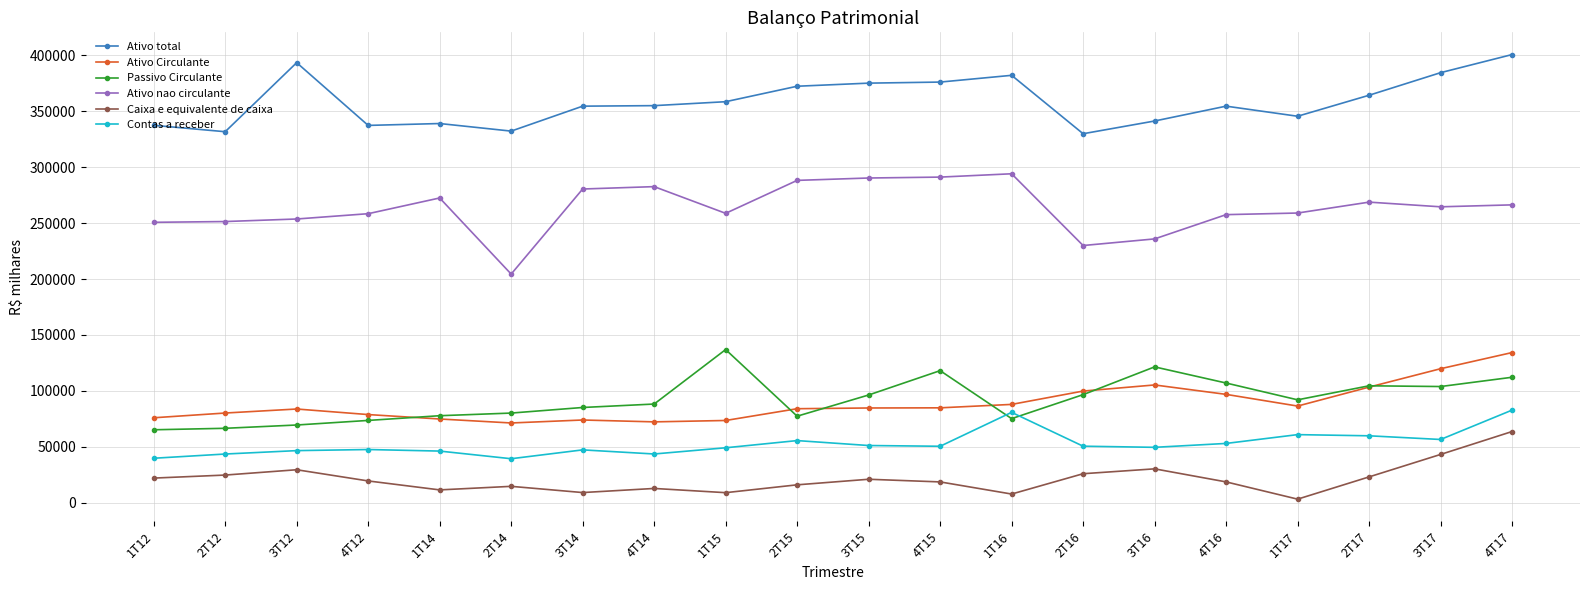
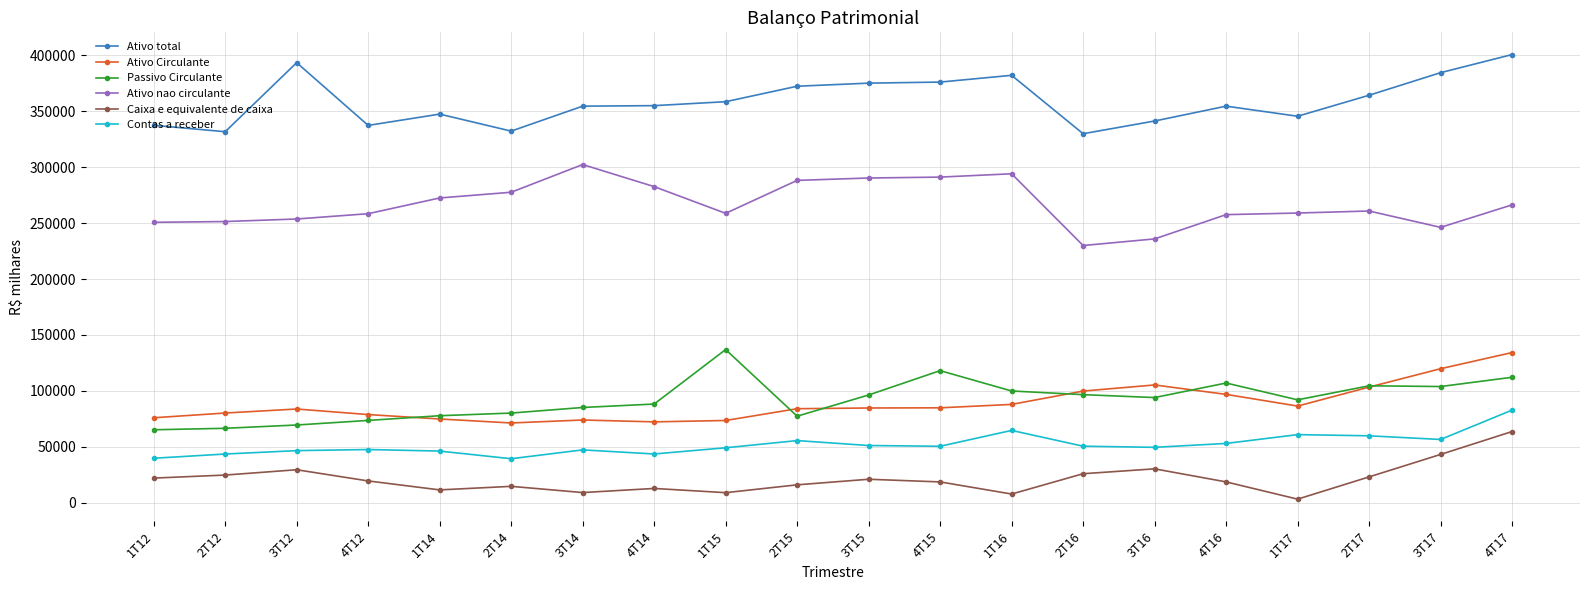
Ativo total, 1T14: 339000 -> 347000
Ativo nao circulante, 2T14: 204000 -> 278000
Ativo nao circulante, 3T14: 280000 -> 302000
Passivo Circulante, 1T16: 75000 -> 100000
Contas a receber, 1T16: 81000 -> 65000
Passivo Circulante, 3T16: 121000 -> 94000
Ativo nao circulante, 2T17: 269000 -> 261000
Ativo nao circulante, 3T17: 265000 -> 246000
